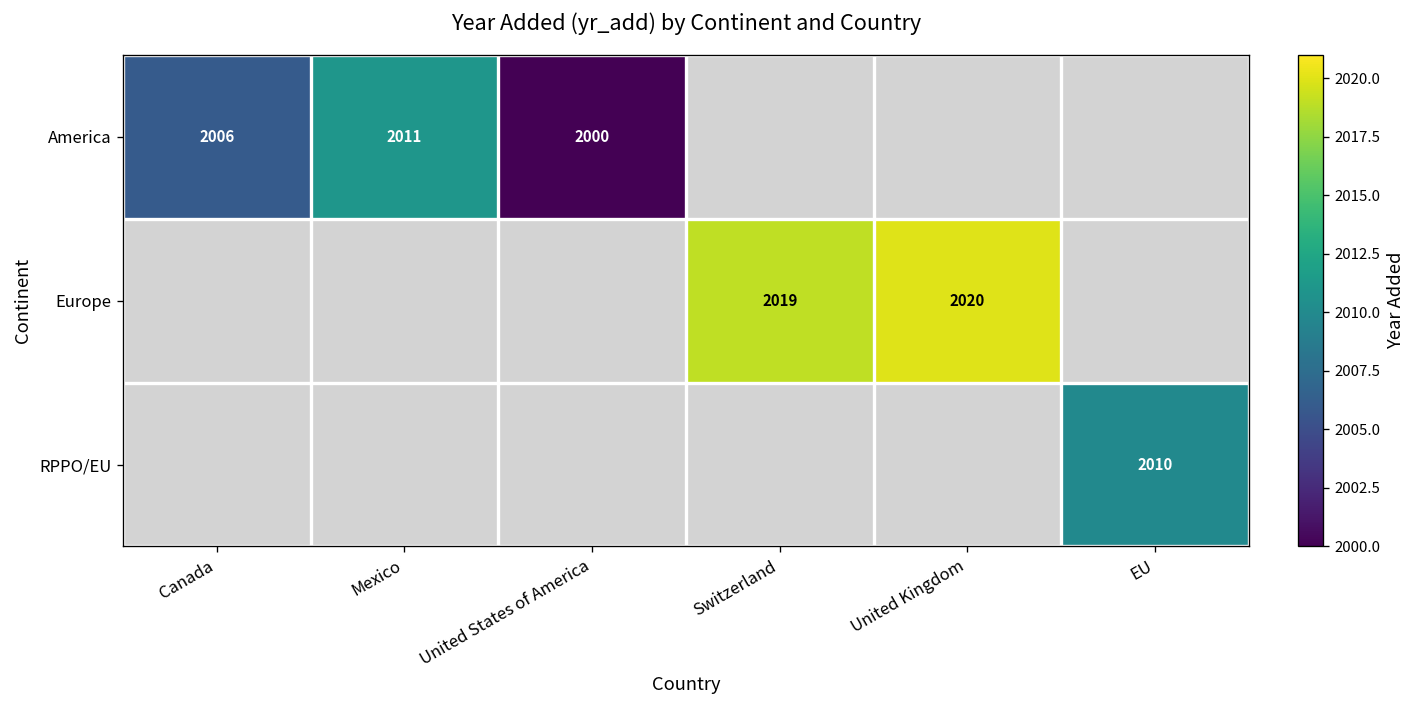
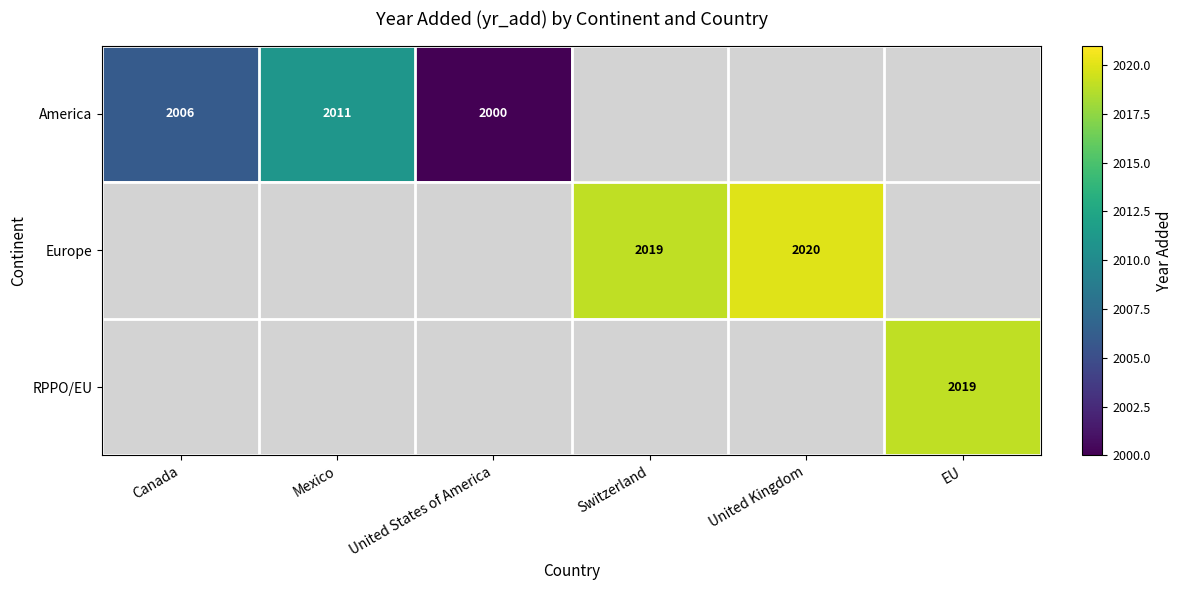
RPPO/EU, EU: 2010 -> 2019
